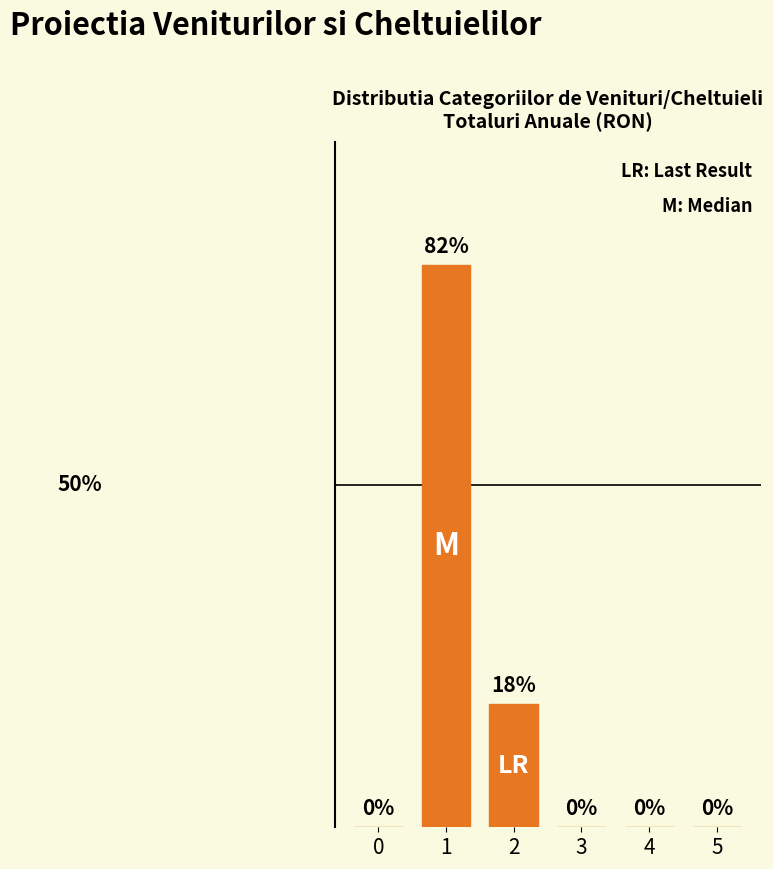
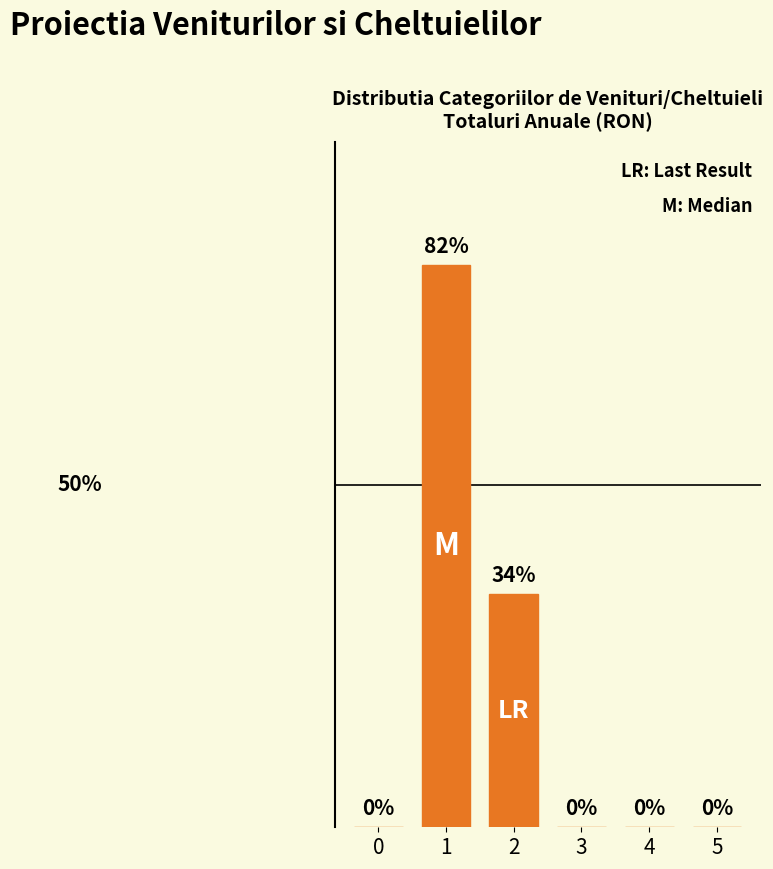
2: 18% -> 34%
